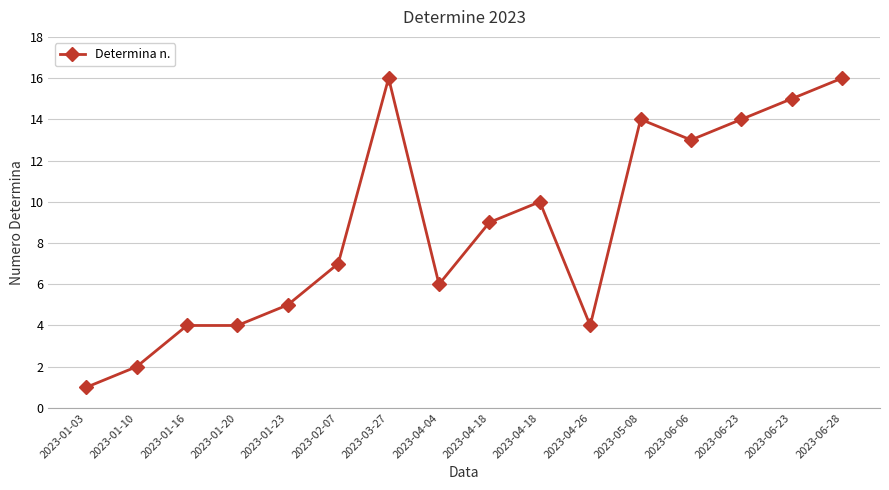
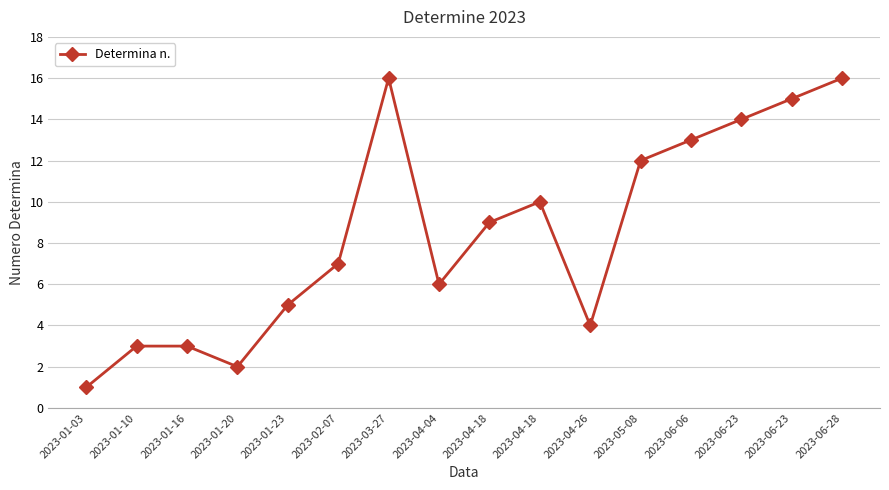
2023-01-10: 2 -> 3
2023-01-16: 4 -> 3
2023-01-20: 4 -> 2
2023-05-08: 14 -> 12
